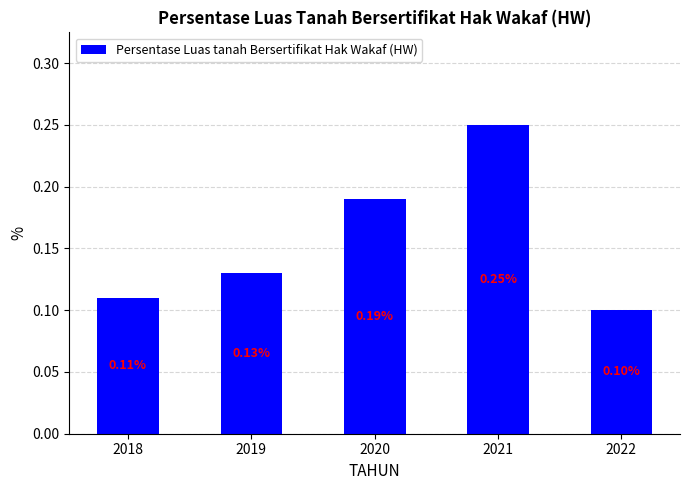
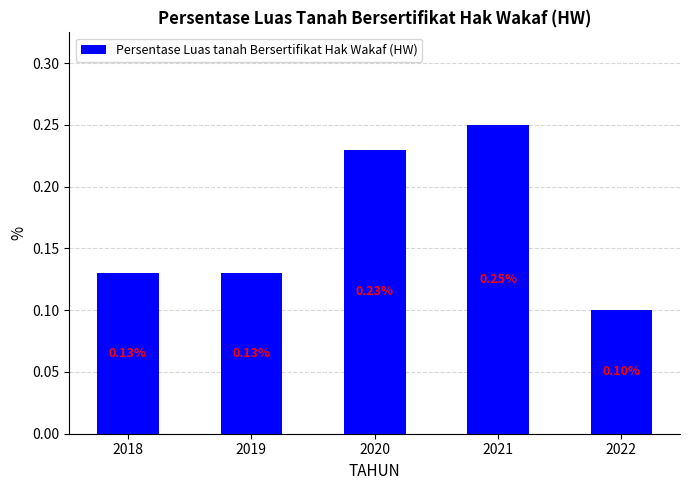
2018: 0.11% -> 0.13%
2020: 0.19% -> 0.23%
